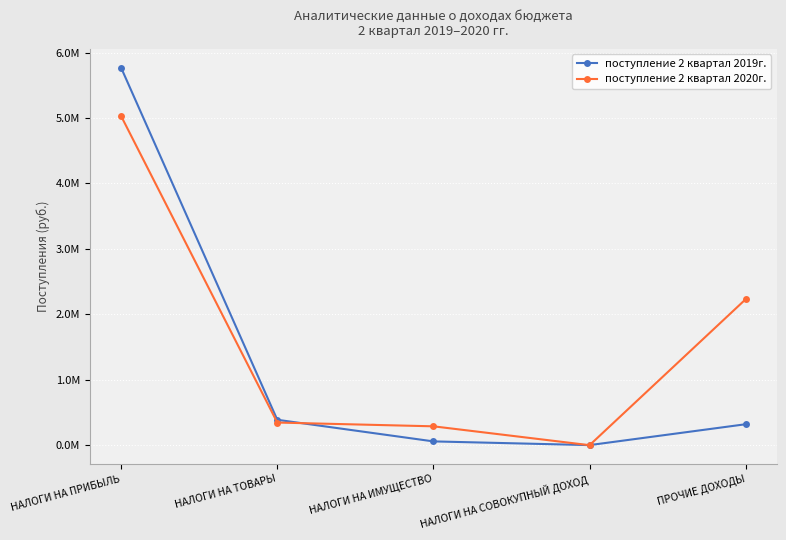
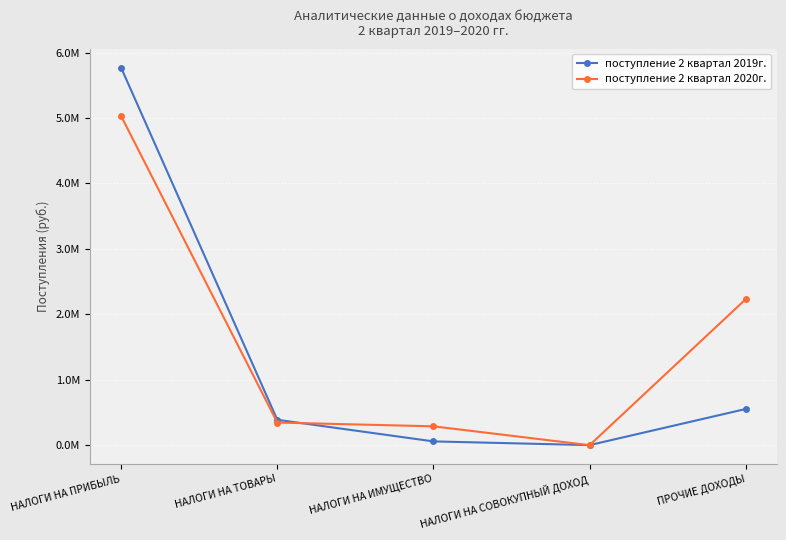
поступление 2 квартал 2019г., ПРОЧИЕ ДОХОДЫ: 0.3М -> 0.6М
